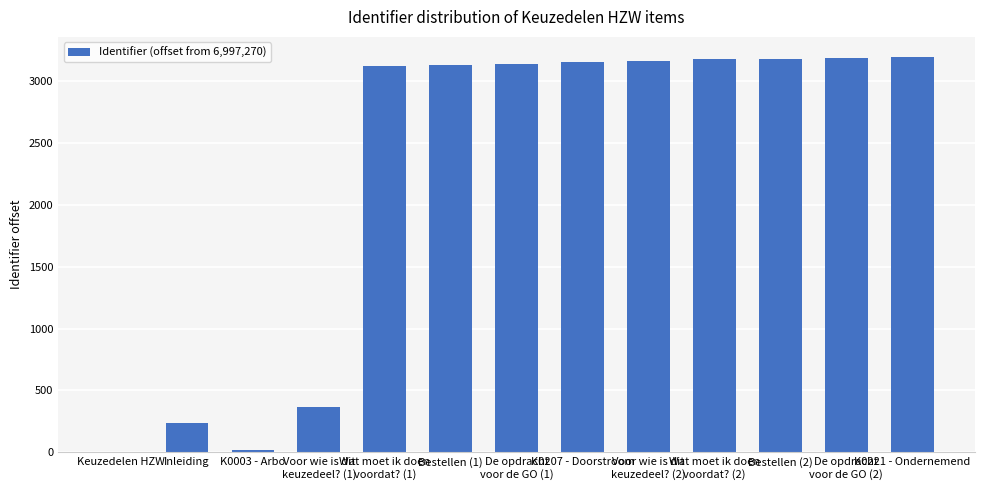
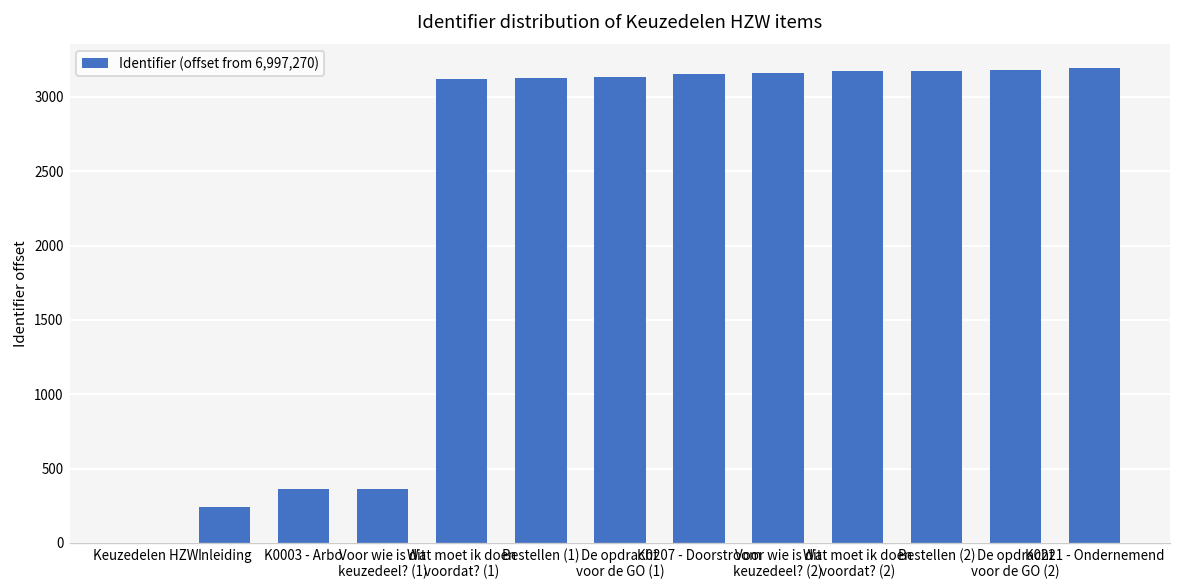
K0003 - Arbo: 20 -> 360
